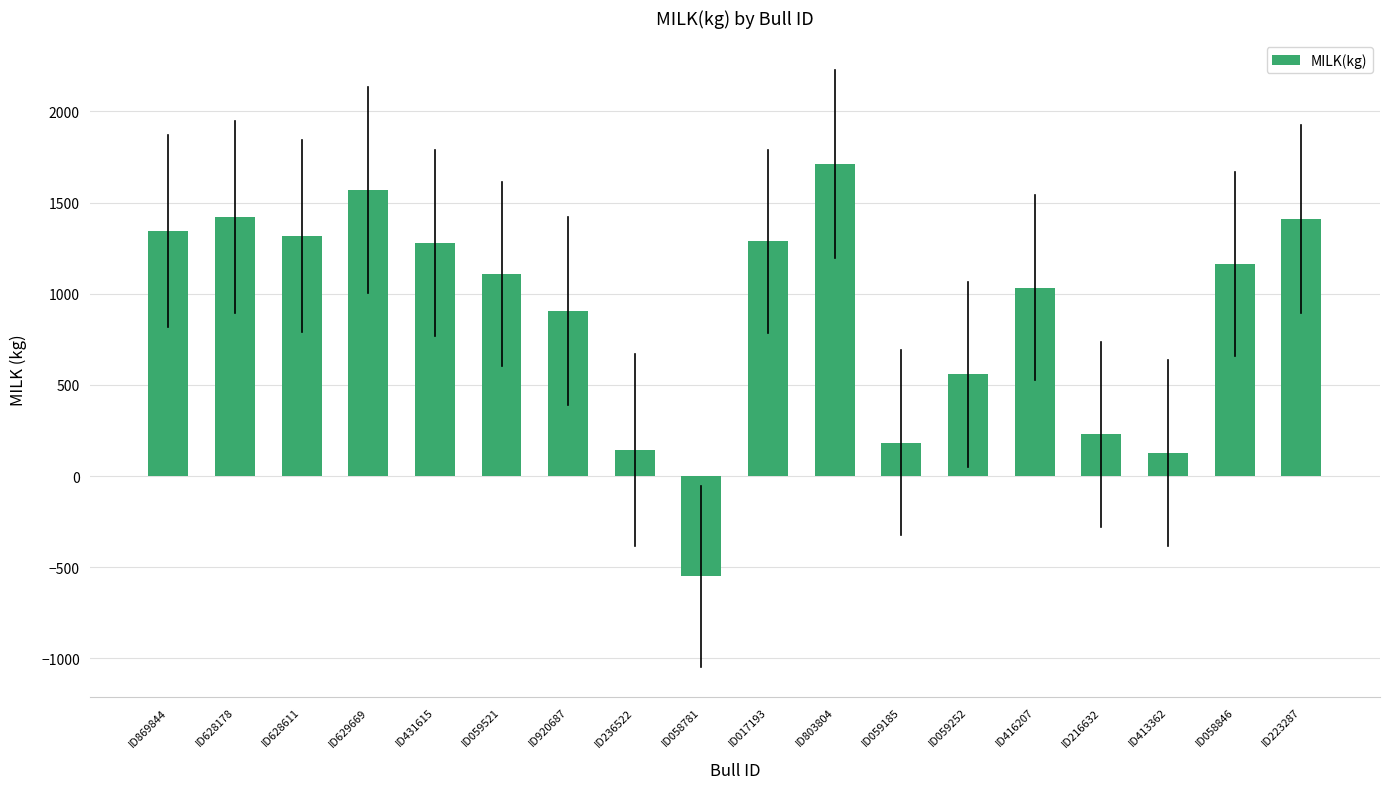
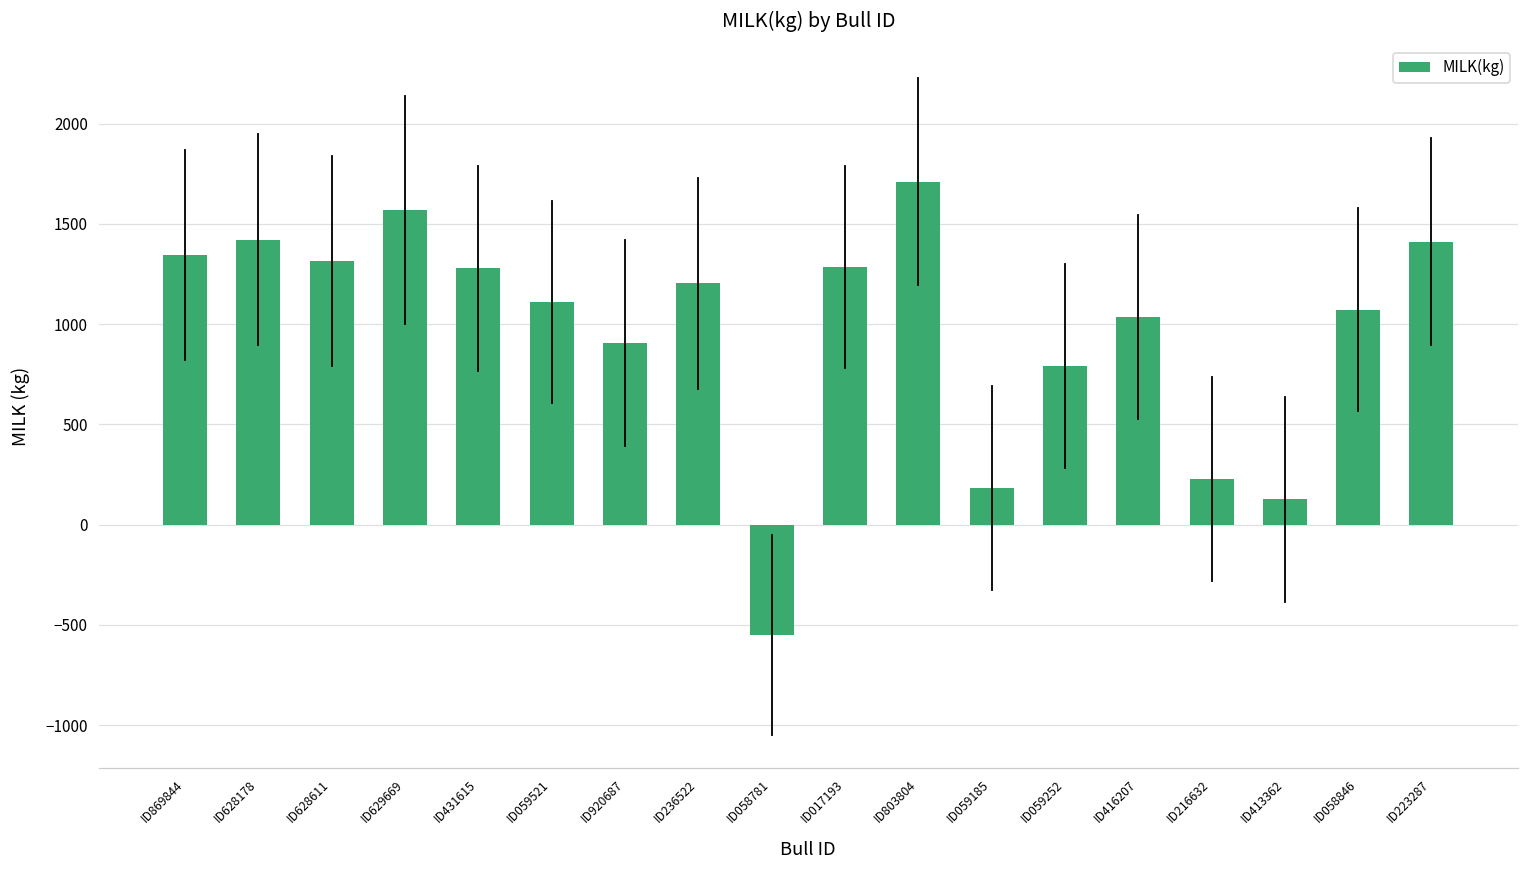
MILK(kg), ID236522: 140 -> 1210
MILK(kg), ID059252: 560 -> 790
MILK(kg), ID058846: 1160 -> 1070
